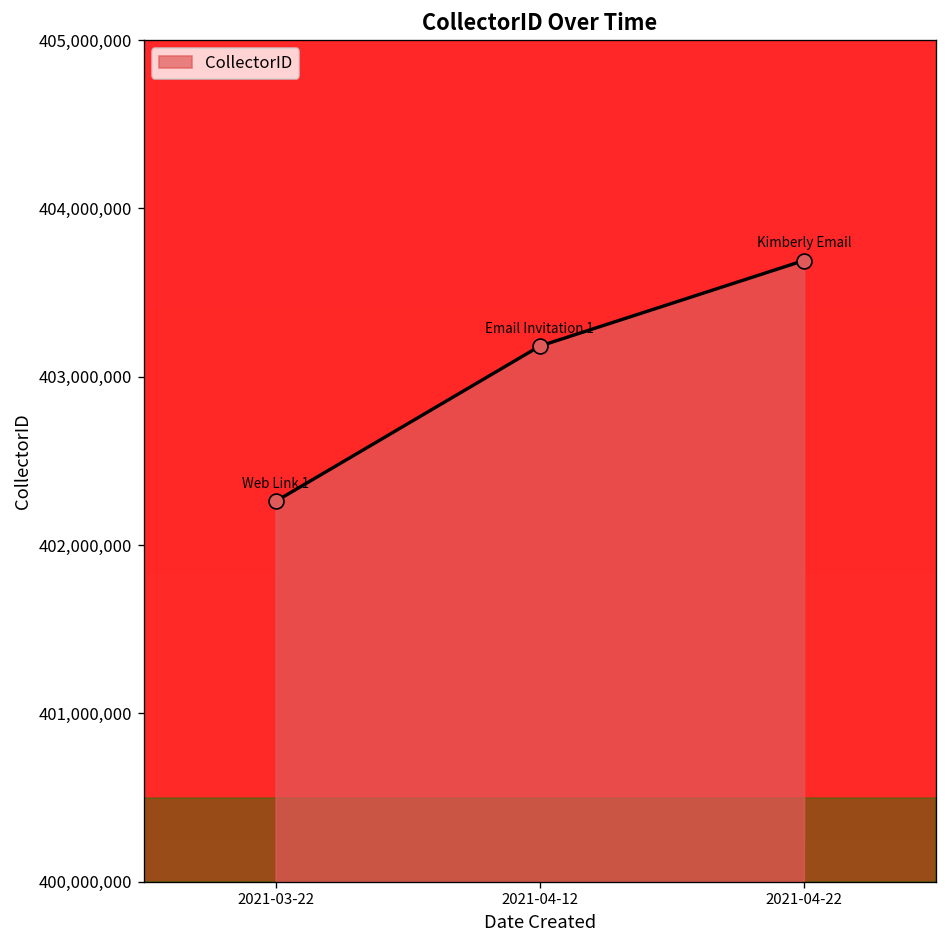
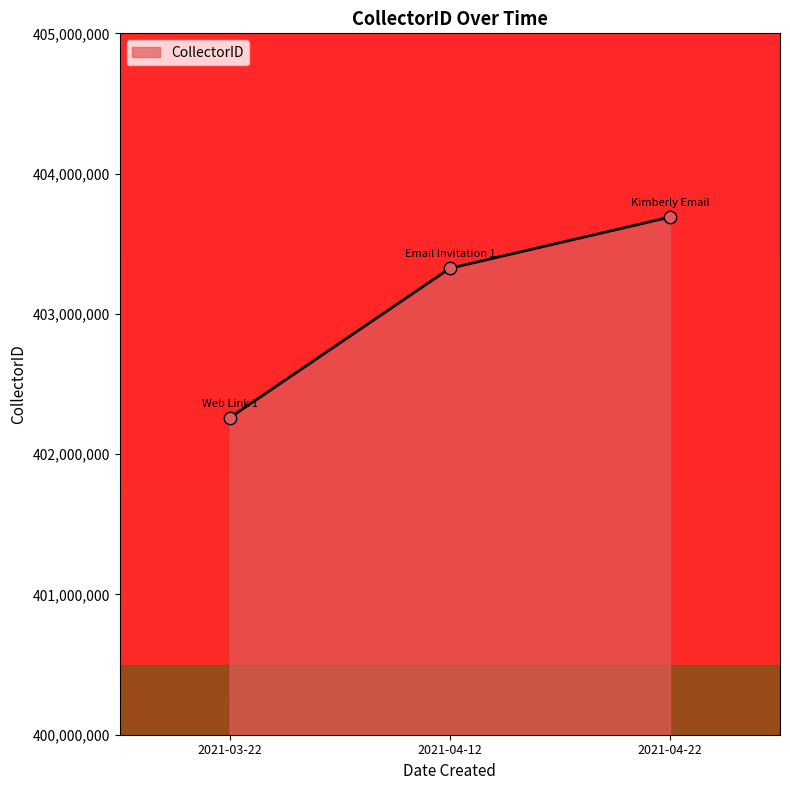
2021-04-12: 403,180,000 -> 403,320,000
